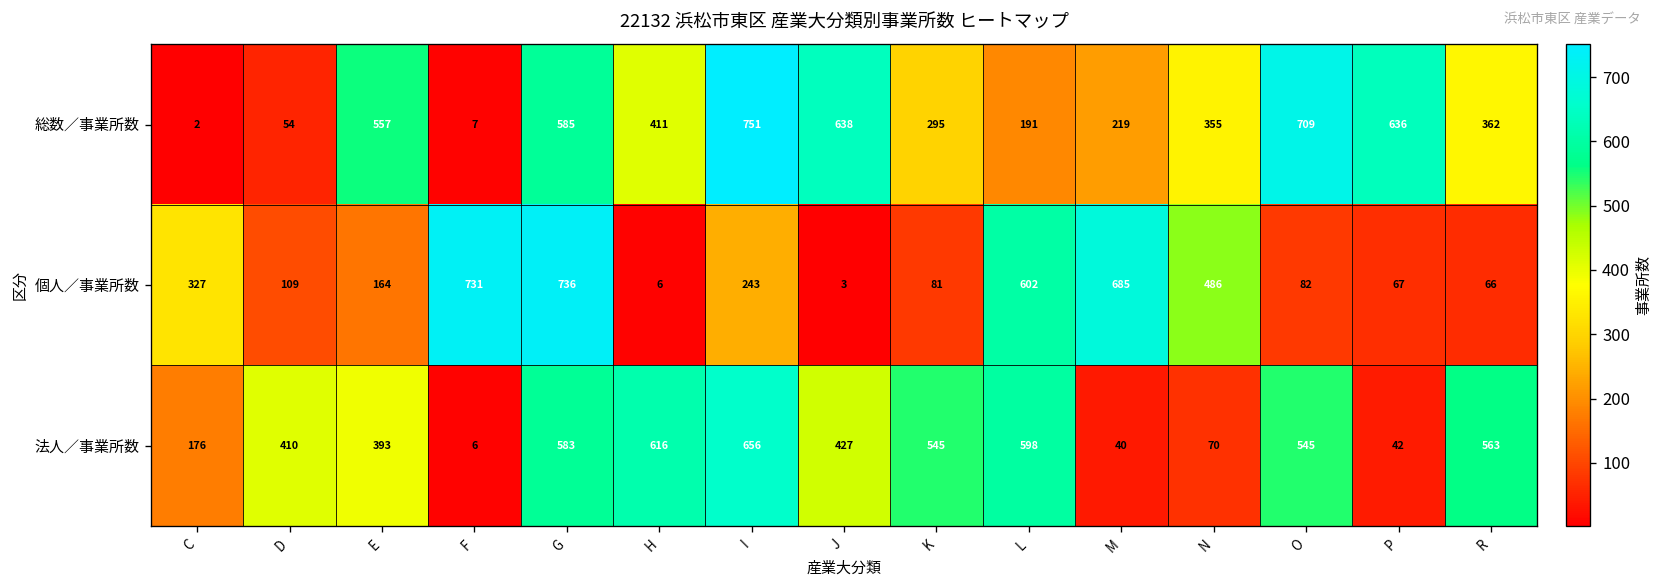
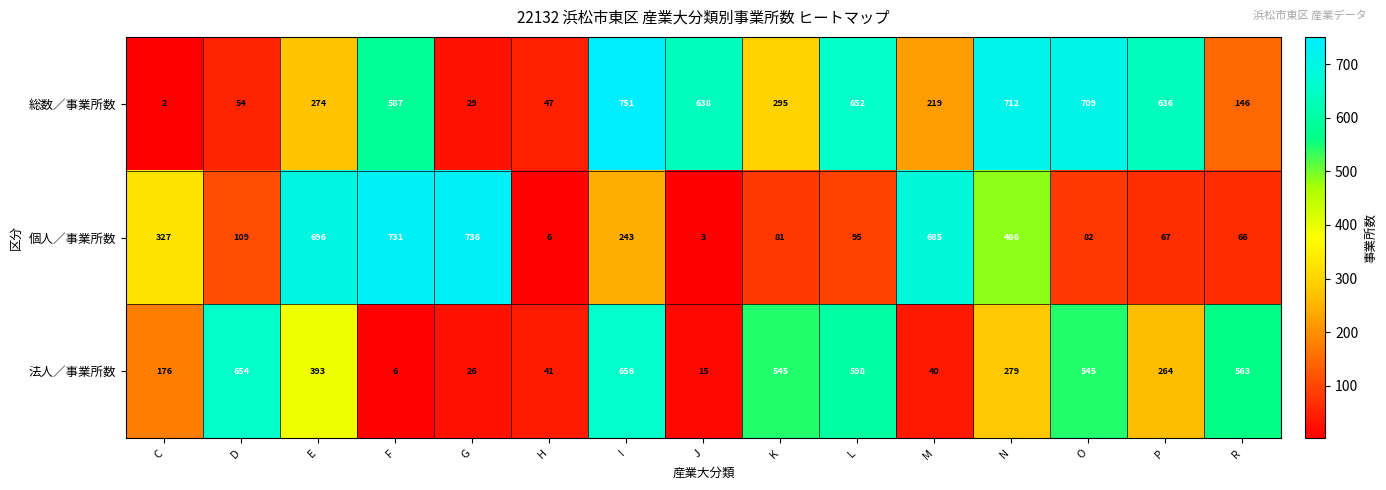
総数／事業所数, E: 557 -> 274
総数／事業所数, F: 7 -> 587
総数／事業所数, G: 585 -> 29
総数／事業所数, H: 411 -> 47
総数／事業所数, L: 191 -> 652
総数／事業所数, N: 355 -> 712
総数／事業所数, R: 362 -> 146
個人／事業所数, E: 164 -> 696
個人／事業所数, L: 602 -> 95
法人／事業所数, D: 410 -> 654
法人／事業所数, G: 583 -> 26
法人／事業所数, H: 616 -> 41
法人／事業所数, J: 427 -> 15
法人／事業所数, N: 70 -> 279
法人／事業所数, P: 42 -> 264
